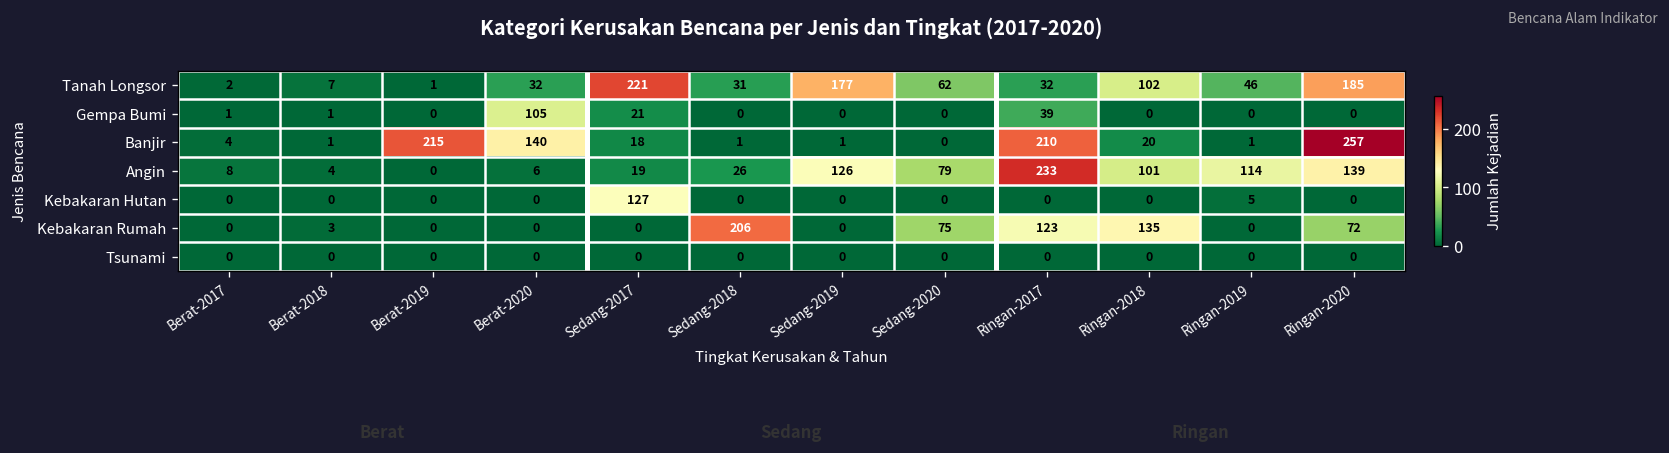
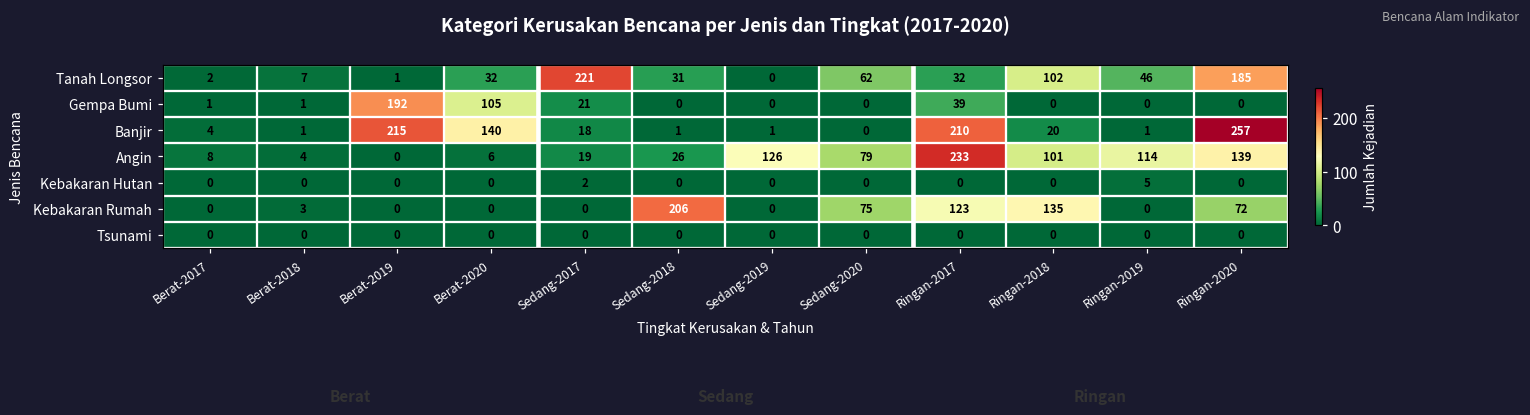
Tanah Longsor, Sedang-2019: 177 -> 0
Gempa Bumi, Berat-2019: 0 -> 192
Kebakaran Hutan, Sedang-2017: 127 -> 2
